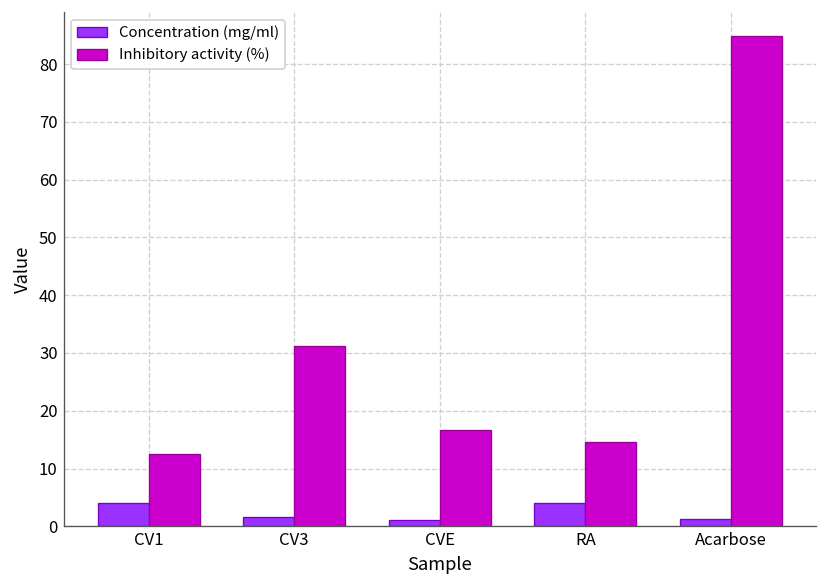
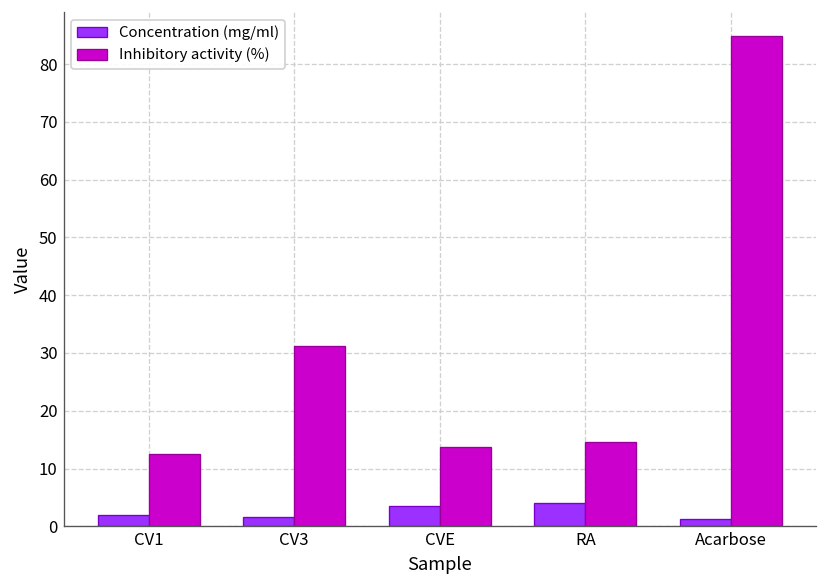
Concentration (mg/ml), CV1: 4 -> 2
Concentration (mg/ml), CVE: 1 -> 3
Inhibitory activity (%), CVE: 17 -> 14
